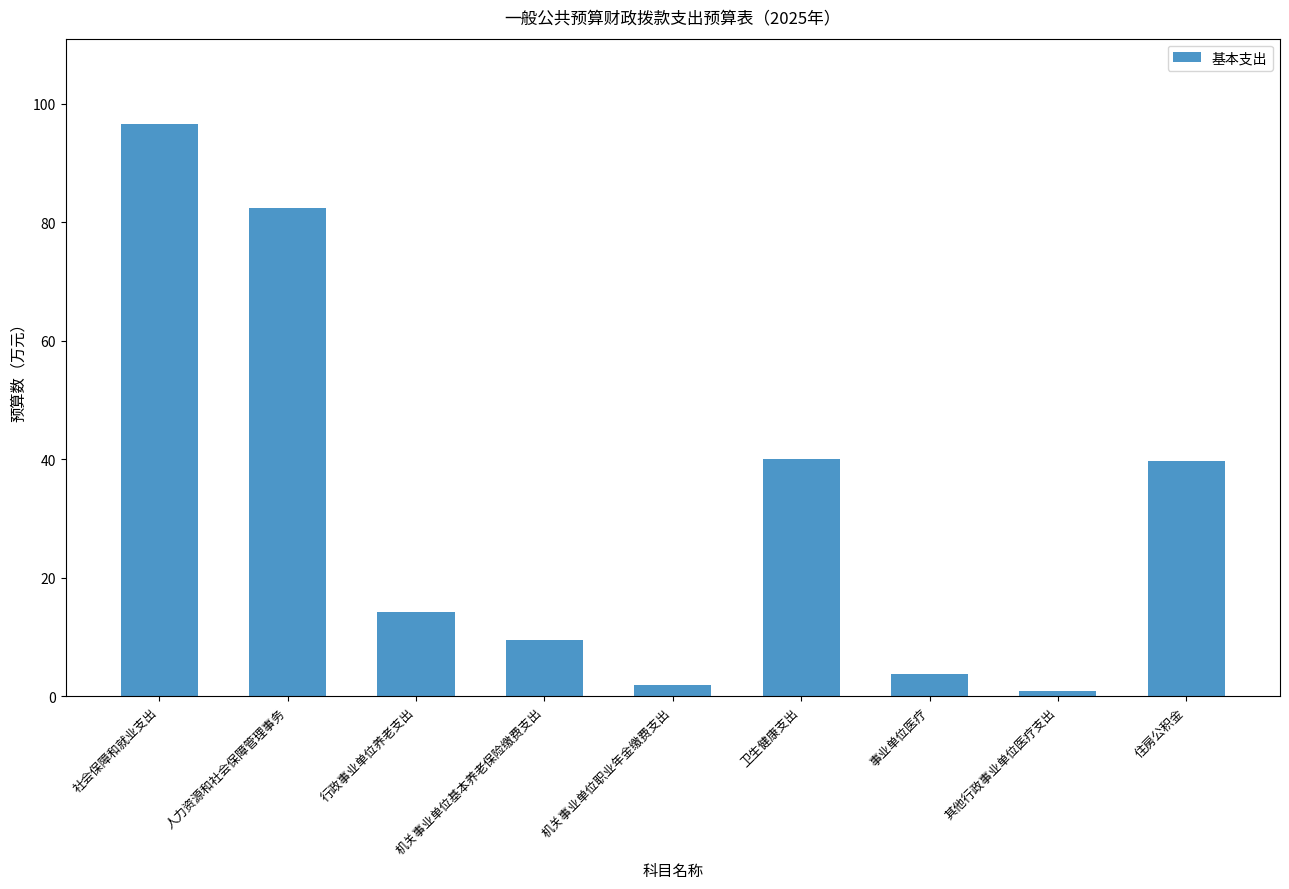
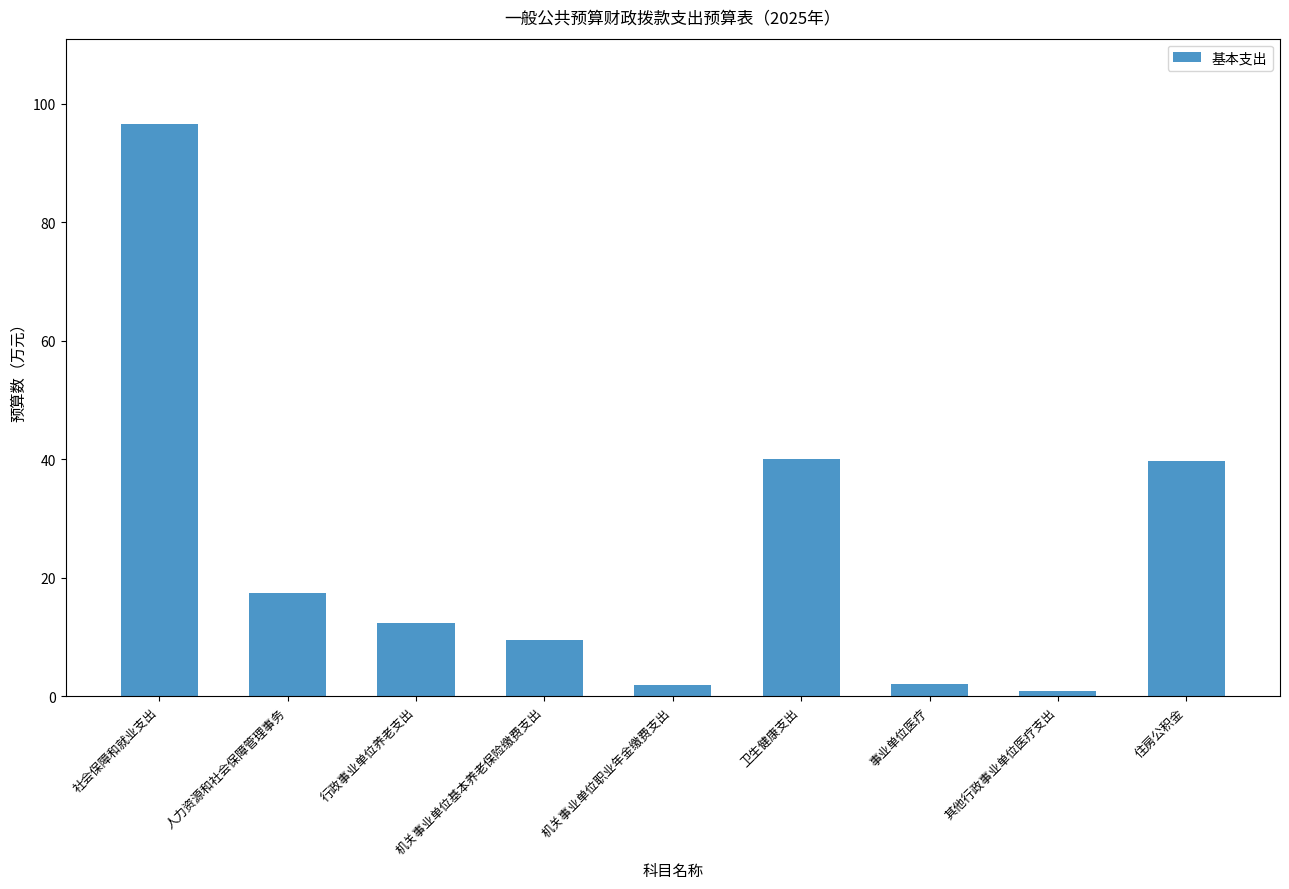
人力资源和社会保障管理事务: 82 -> 17
行政事业单位养老支出: 14 -> 12
事业单位医疗: 4 -> 2
